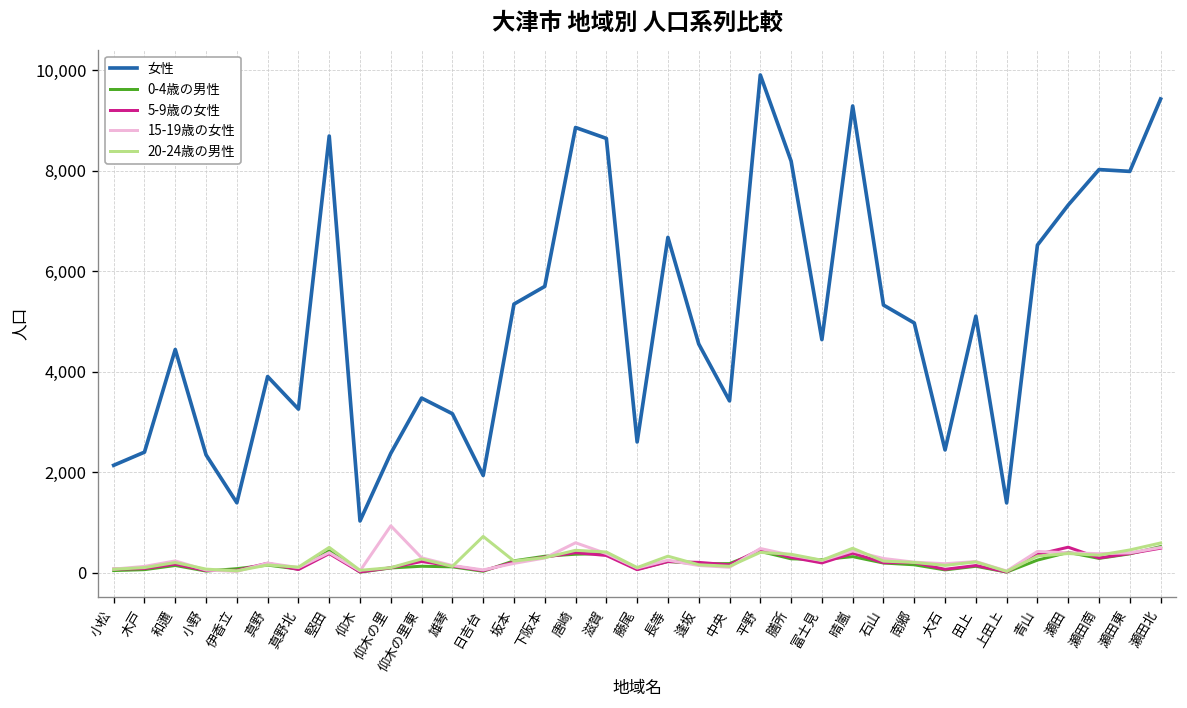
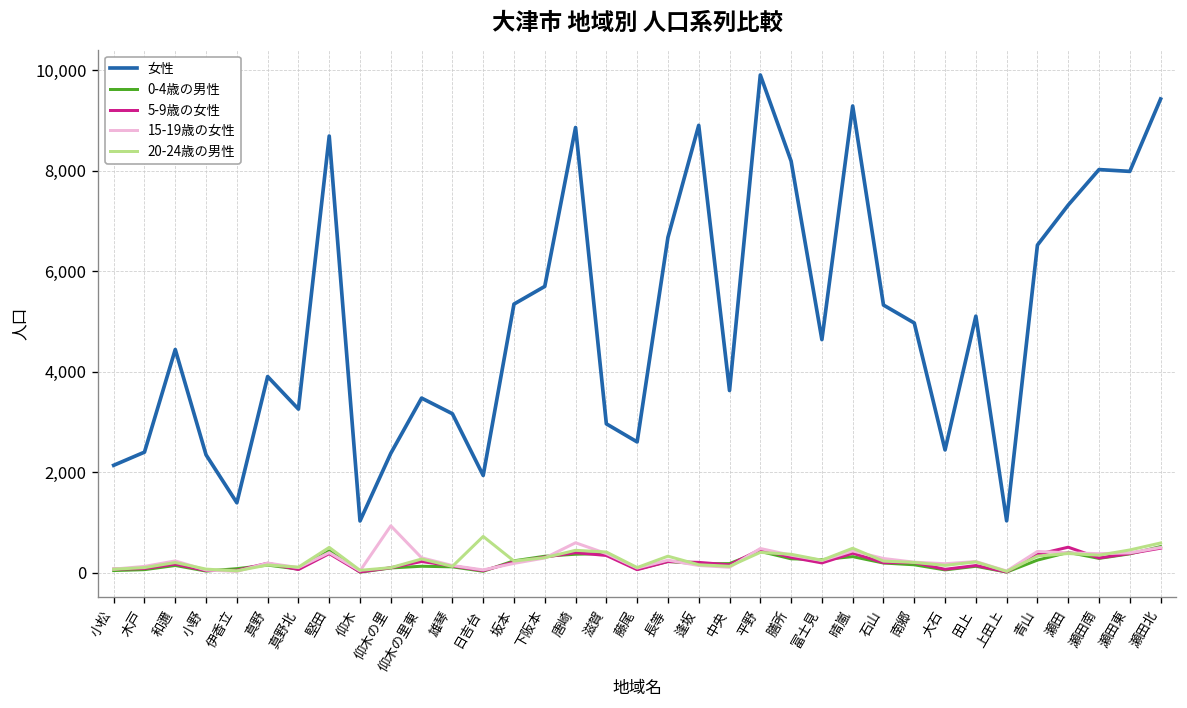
女性, 滋賀: 8,600 -> 3,000
女性, 逢坂: 4,600 -> 8,900
女性, 中央: 3,400 -> 3,600
女性, 上田上: 1,400 -> 1,000
